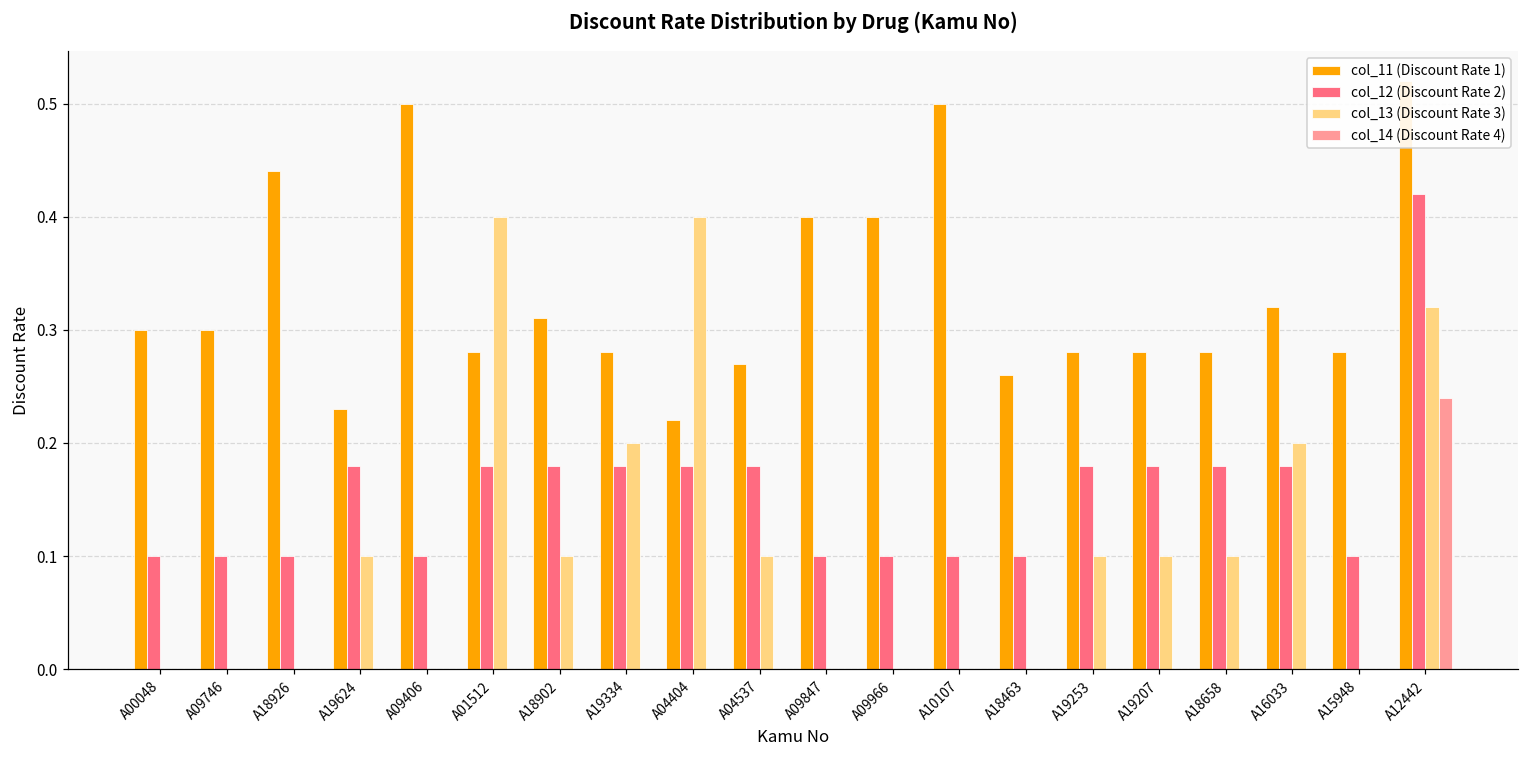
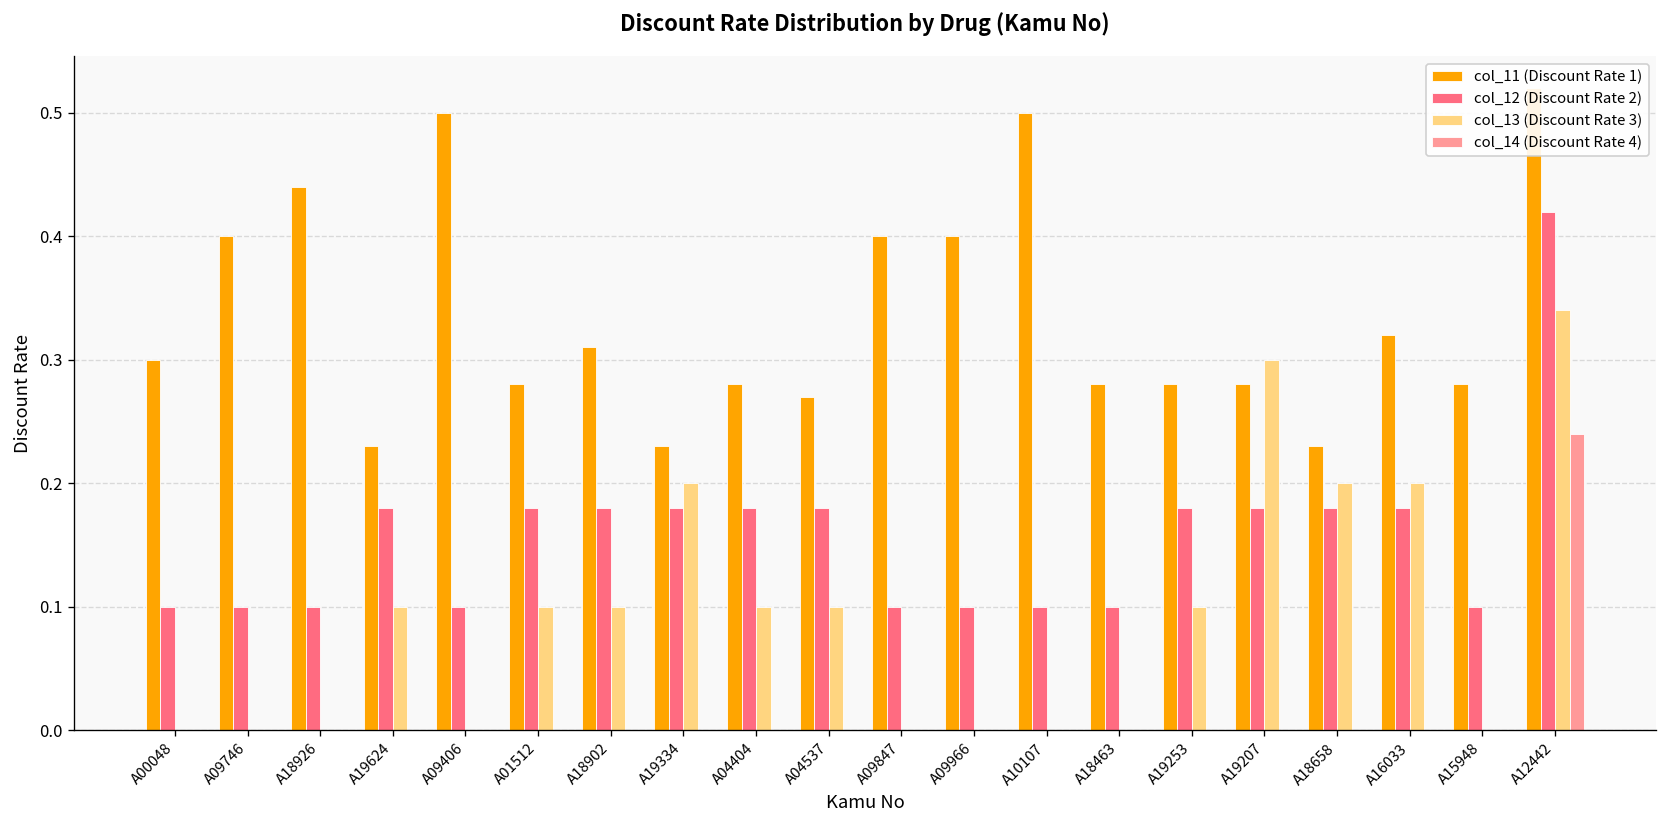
col_11 (Discount Rate 1), A09746: 0.3 -> 0.4
col_13 (Discount Rate 3), A01512: 0.4 -> 0.1
col_11 (Discount Rate 1), A19334: 0.28 -> 0.23
col_11 (Discount Rate 1), A04404: 0.22 -> 0.28
col_13 (Discount Rate 3), A04404: 0.4 -> 0.1
col_11 (Discount Rate 1), A18463: 0.26 -> 0.28
col_13 (Discount Rate 3), A19207: 0.1 -> 0.3
col_11 (Discount Rate 1), A18658: 0.28 -> 0.23
col_13 (Discount Rate 3), A18658: 0.1 -> 0.2
col_13 (Discount Rate 3), A12442: 0.32 -> 0.34
